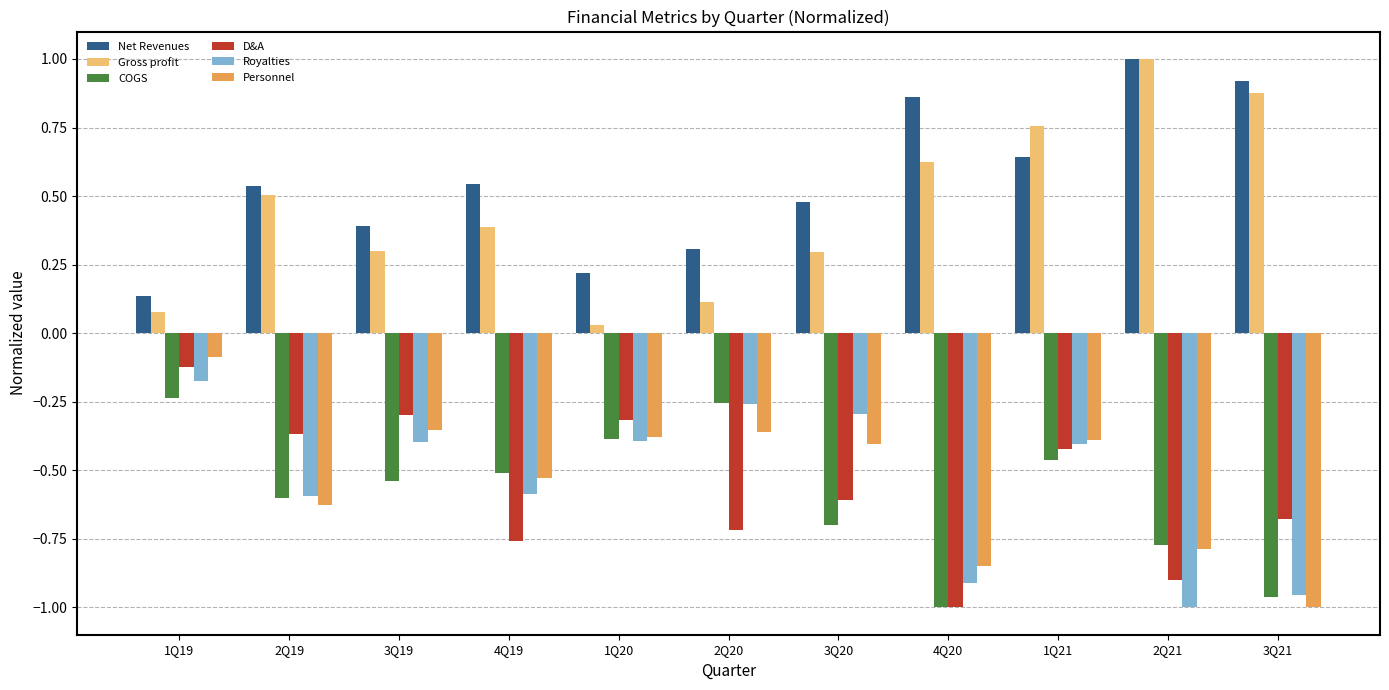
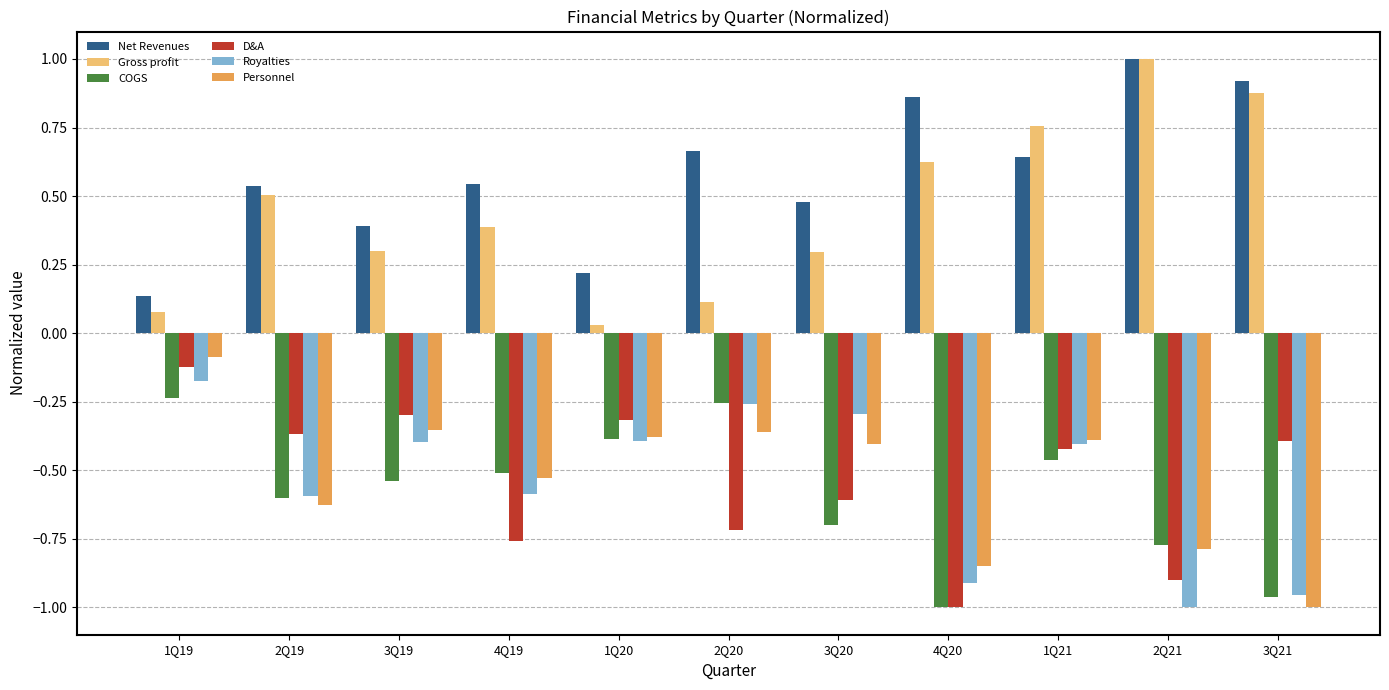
Net Revenues, 2Q20: 0.31 -> 0.67
D&A, 3Q21: -0.68 -> -0.39
